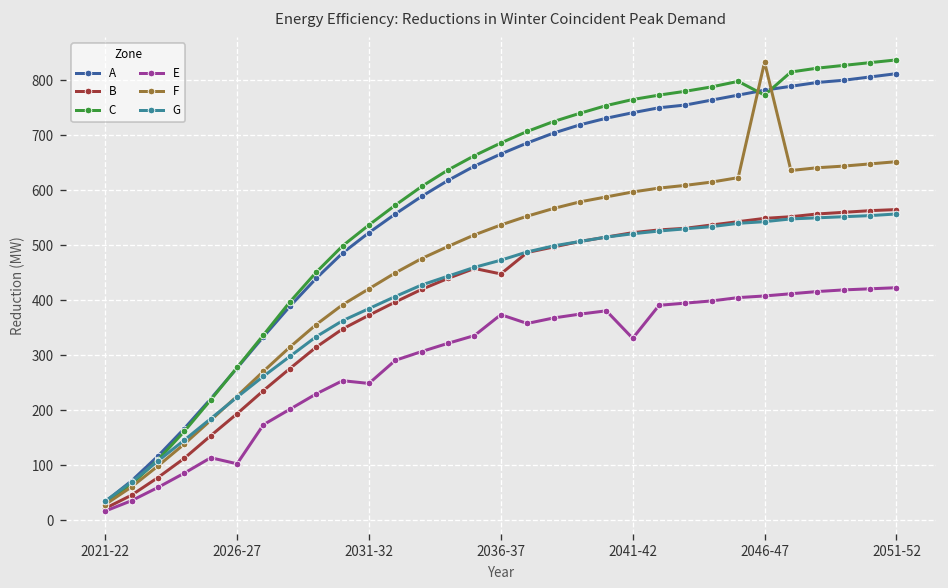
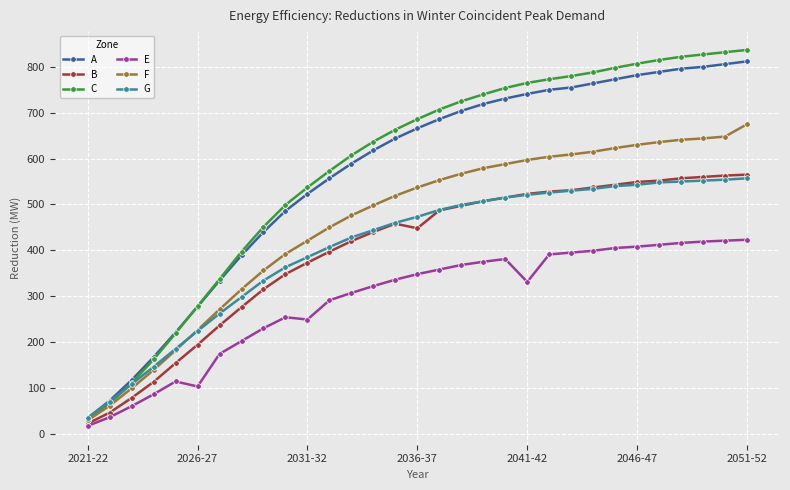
E, 2036-37: 370 -> 350
C, 2046-47: 770 -> 810
F, 2046-47: 830 -> 630
F, 2051-52: 650 -> 680
